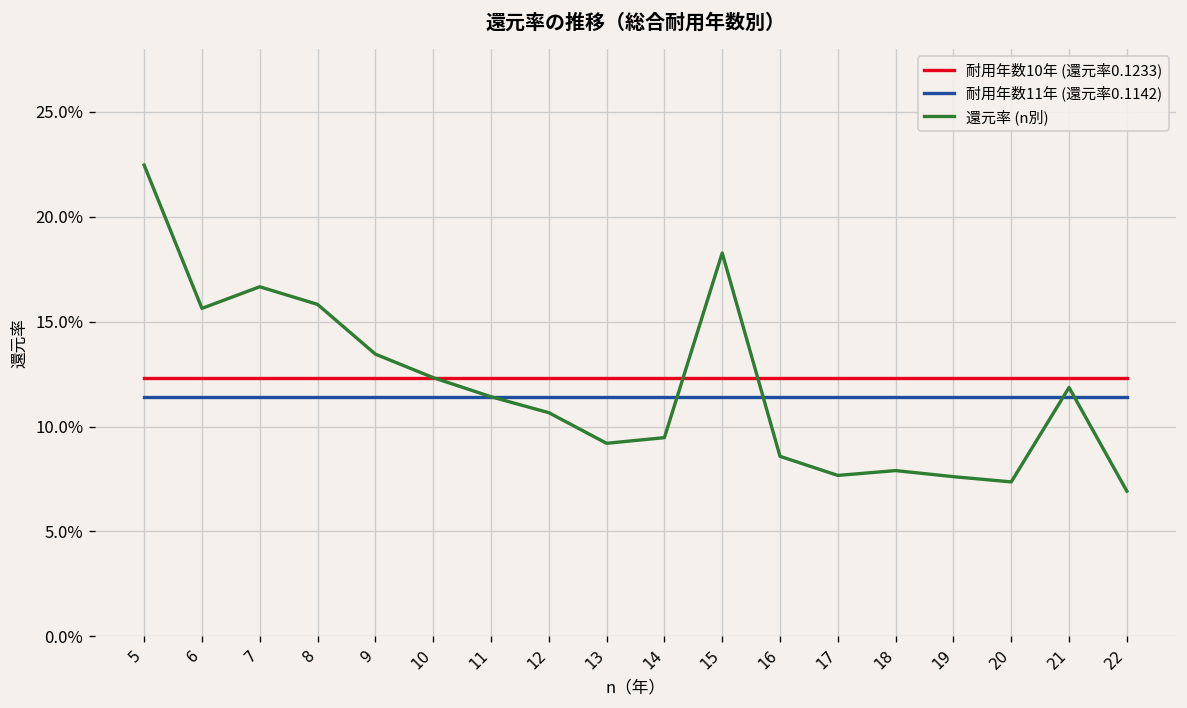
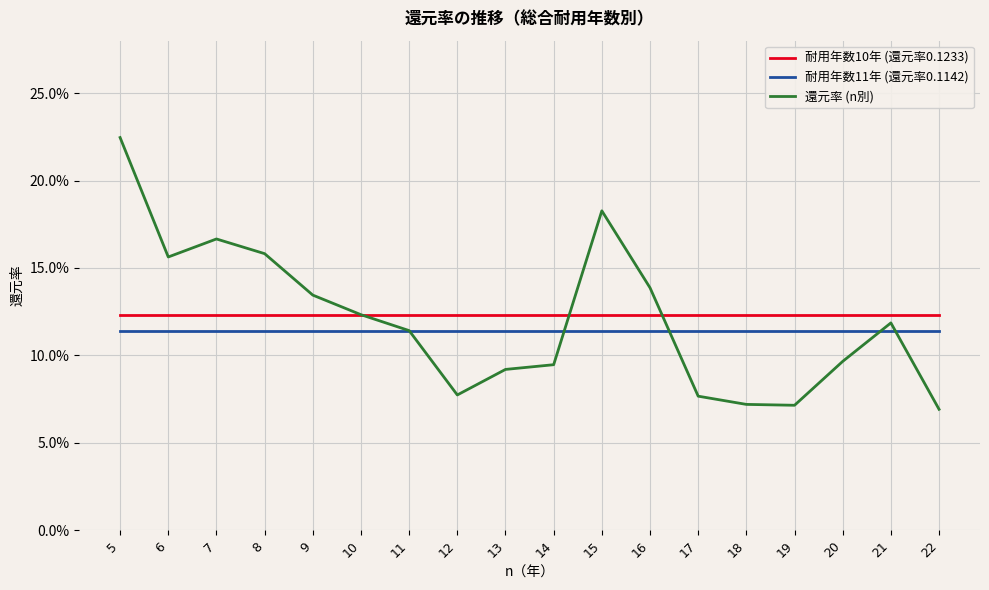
還元率 (n別), 12: 10.7% -> 7.7%
還元率 (n別), 16: 8.6% -> 13.9%
還元率 (n別), 18: 7.9% -> 7.2%
還元率 (n別), 19: 7.6% -> 7.1%
還元率 (n別), 20: 7.4% -> 9.7%
